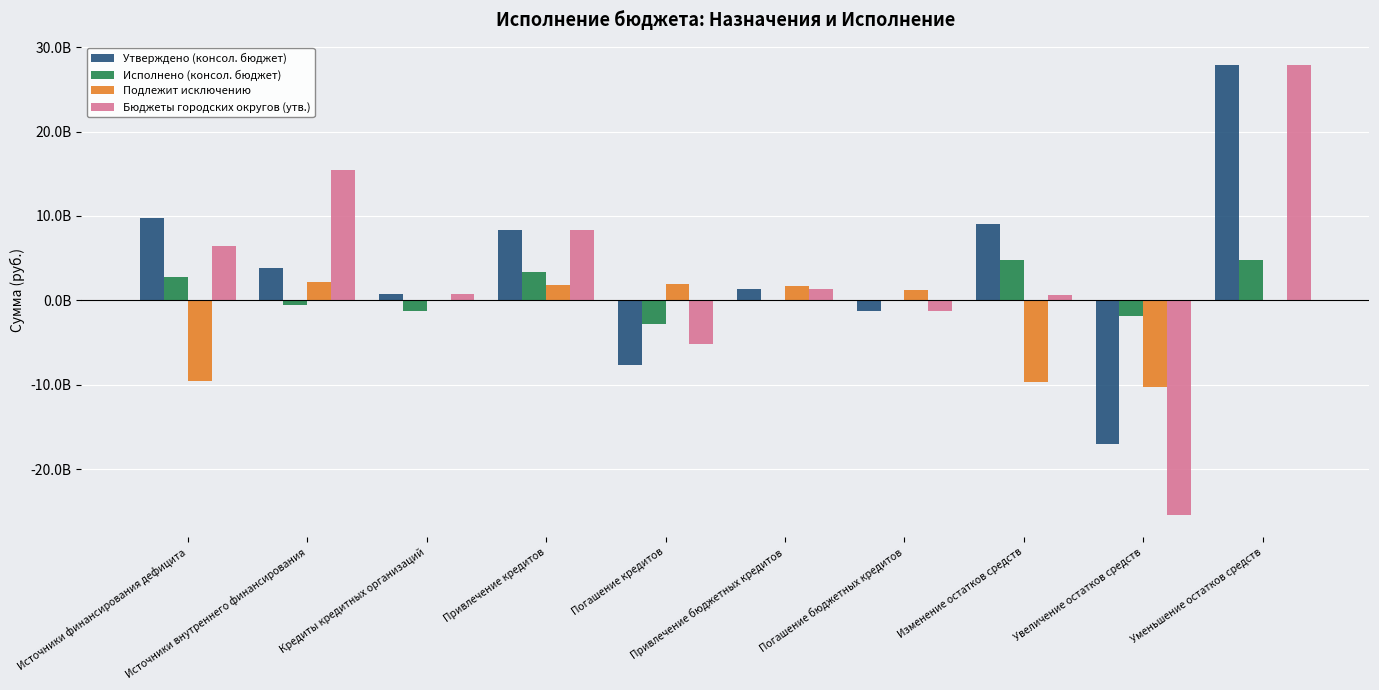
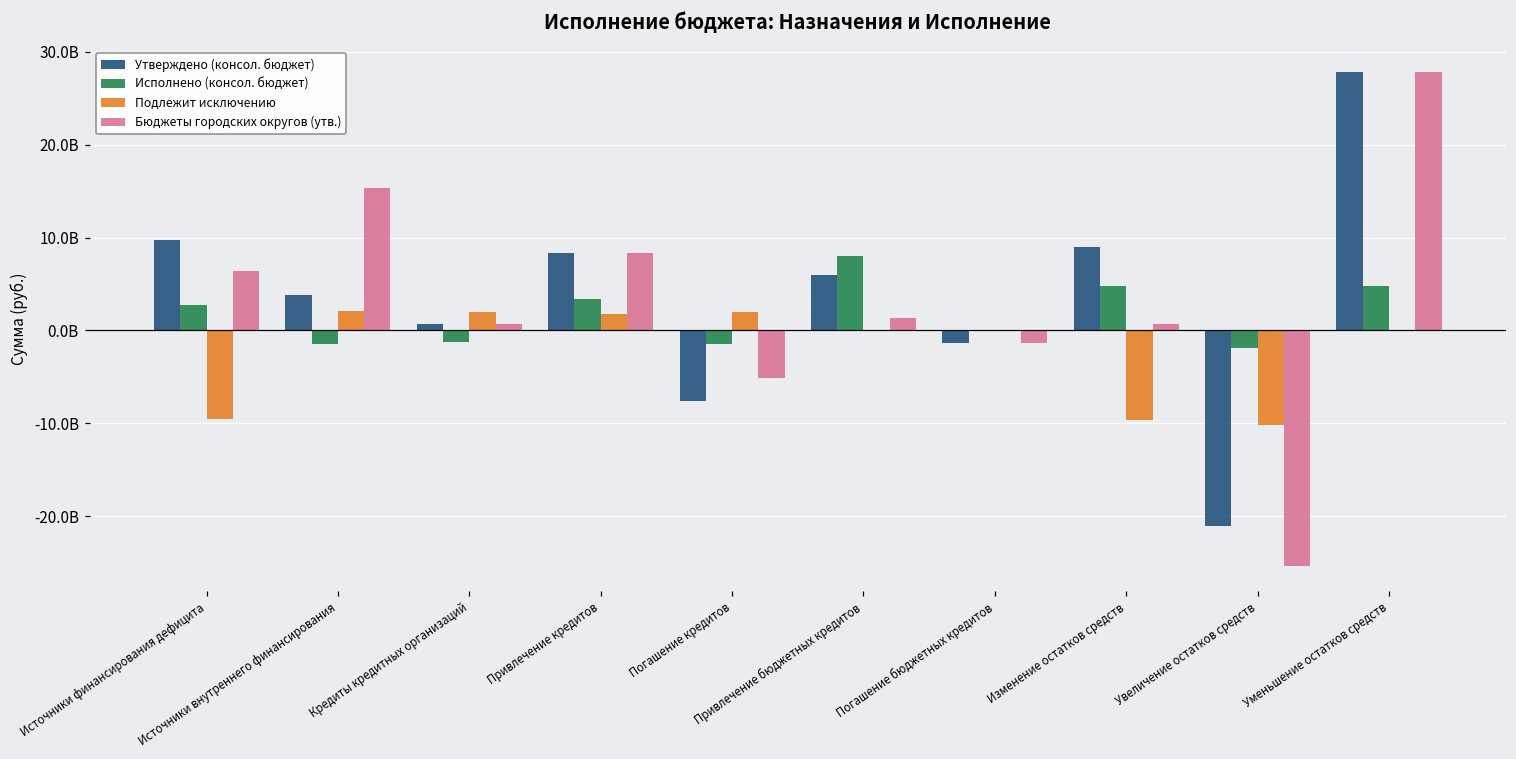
Исполнено (консол. бюджет), Источники внутреннего финансирования: 0 -> -1000000000
Подлежит исключению, Кредиты кредитных организаций: 0 -> 2000000000
Исполнено (консол. бюджет), Погашение кредитов: -3000000000 -> -1000000000
Утверждено (консол. бюджет), Привлечение бюджетных кредитов: 1000000000 -> 6000000000
Исполнено (консол. бюджет), Привлечение бюджетных кредитов: 0 -> 8000000000
Подлежит исключению, Привлечение бюджетных кредитов: 2000000000 -> 0
Подлежит исключению, Погашение бюджетных кредитов: 1000000000 -> 0
Утверждено (консол. бюджет), Увеличение остатков средств: -17000000000 -> -21000000000
